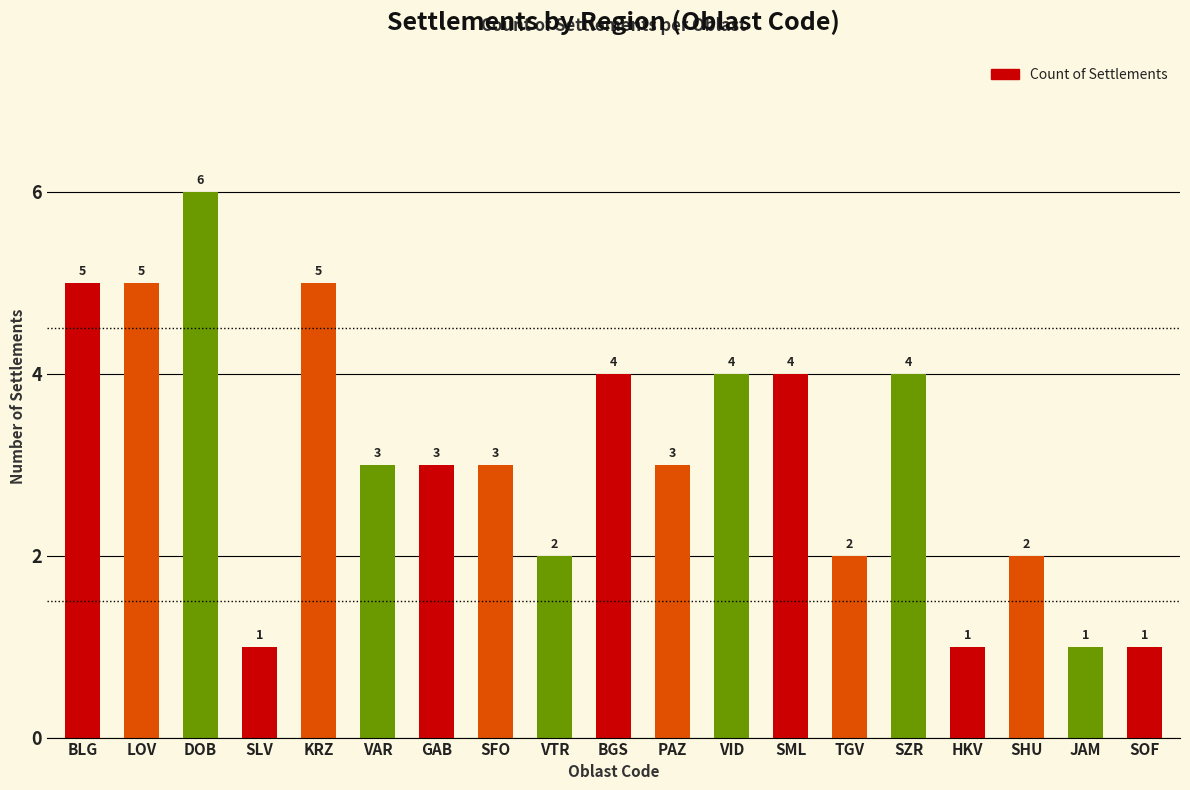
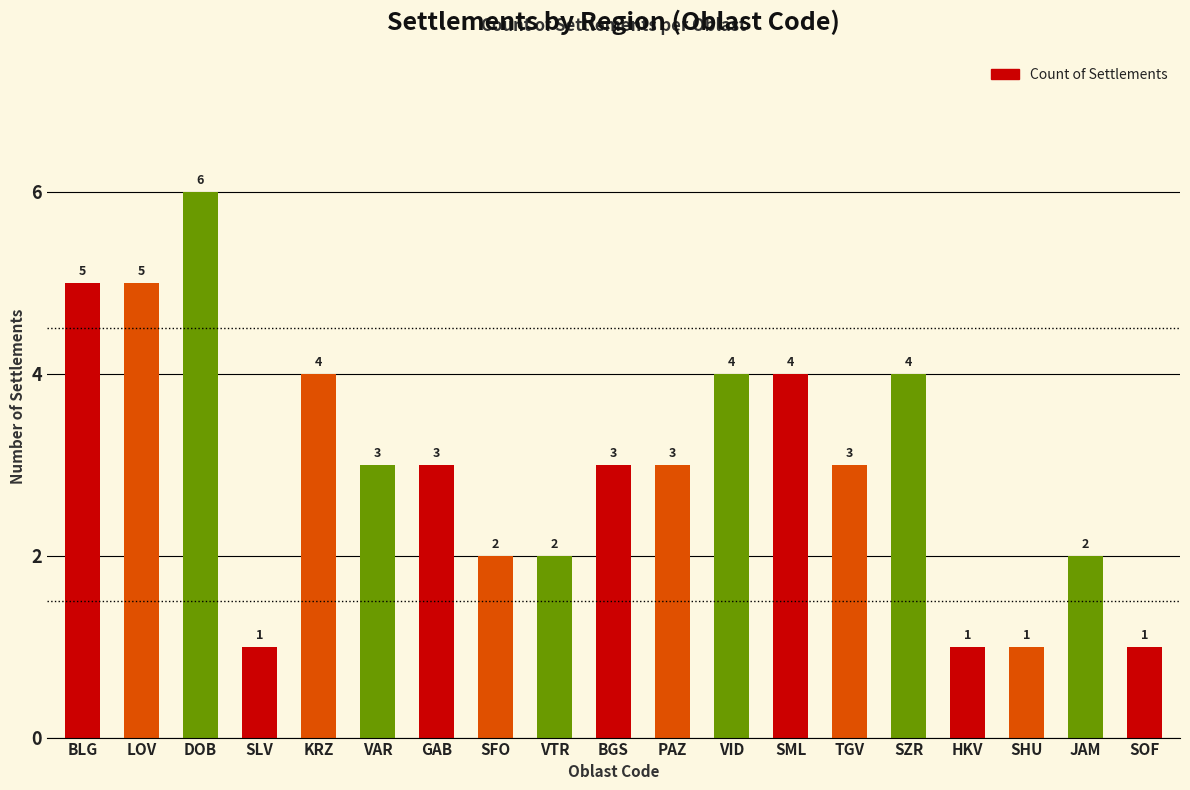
KRZ: 5 -> 4
SFO: 3 -> 2
BGS: 4 -> 3
TGV: 2 -> 3
SHU: 2 -> 1
JAM: 1 -> 2
